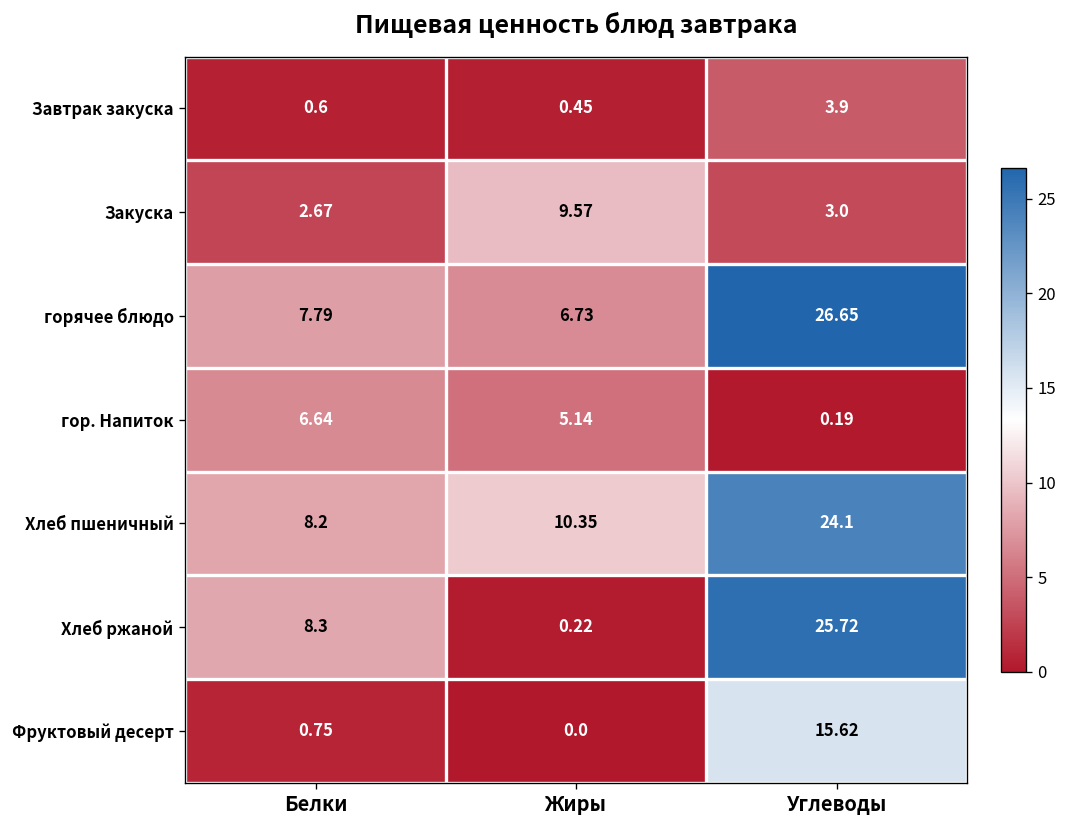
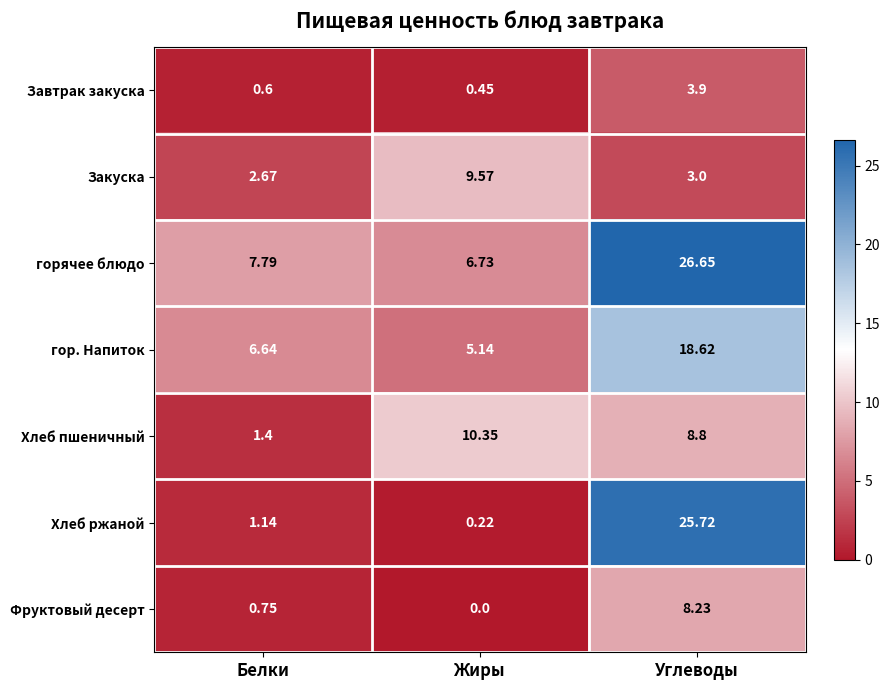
гор. Напиток, Углеводы: 0.19 -> 18.62
Хлеб пшеничный, Белки: 8.2 -> 1.4
Хлеб пшеничный, Углеводы: 24.1 -> 8.8
Хлеб ржаной, Белки: 8.3 -> 1.14
Фруктовый десерт, Углеводы: 15.62 -> 8.23
